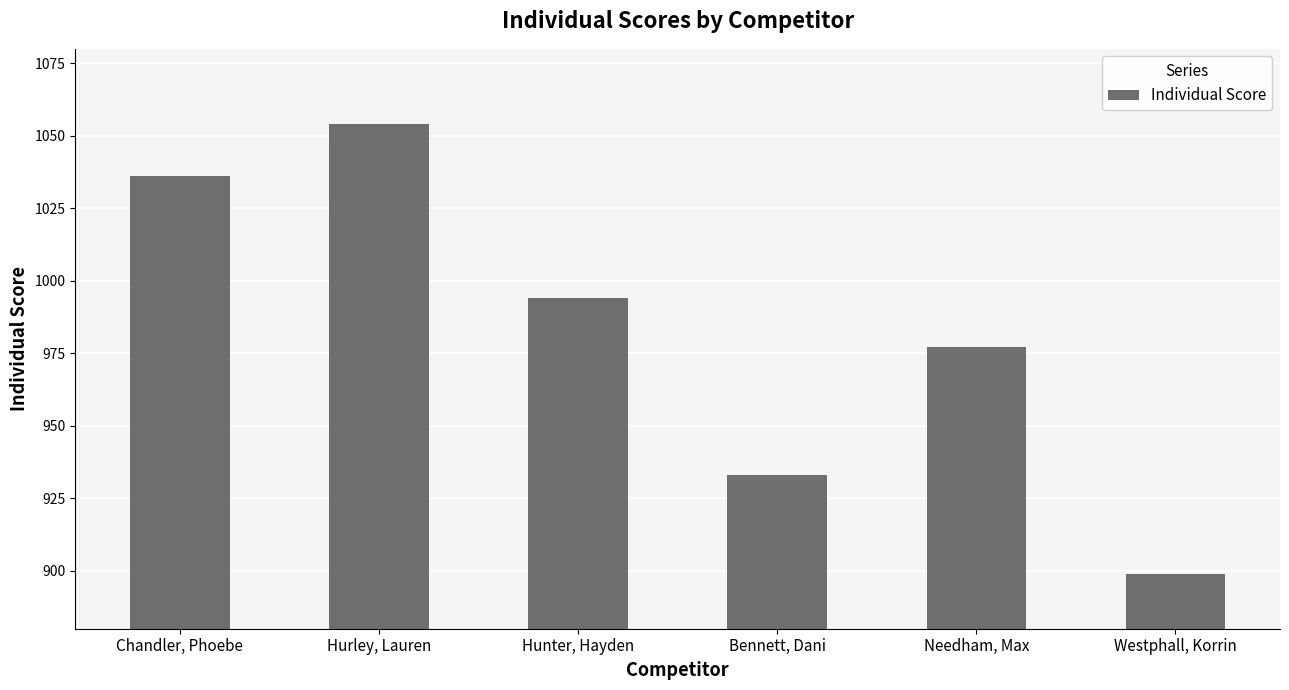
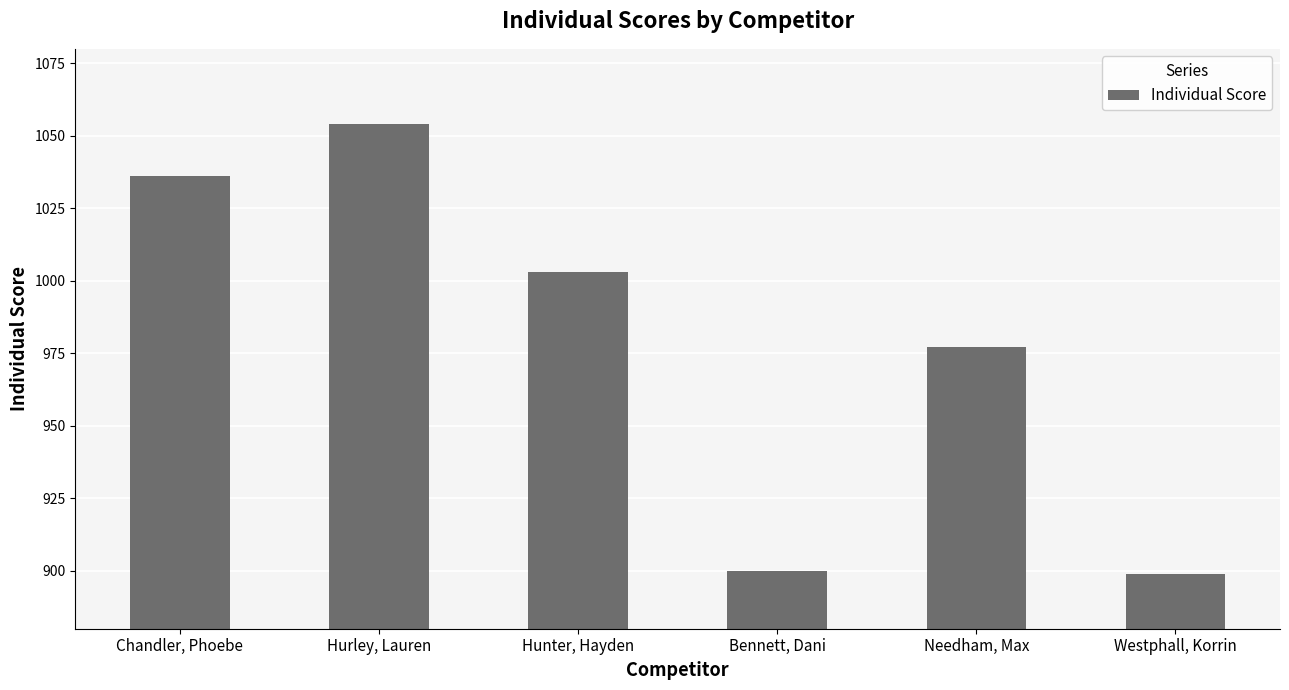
Hunter, Hayden: 994 -> 1003
Bennett, Dani: 933 -> 900
